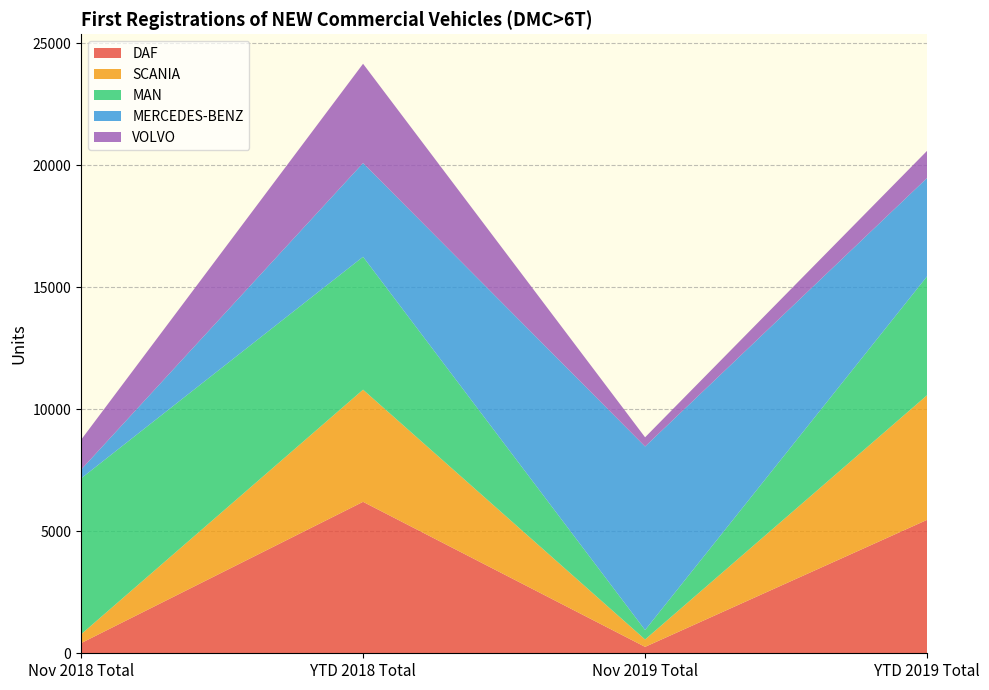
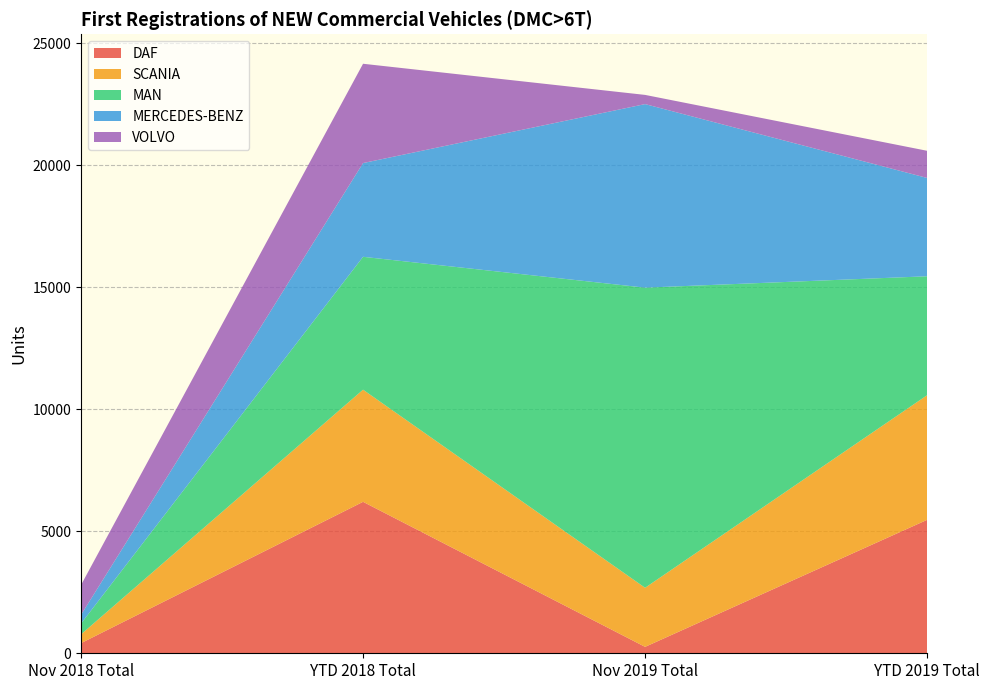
MAN, Nov 2018 Total: 6400 -> 400
SCANIA, Nov 2019 Total: 300 -> 2400
MAN, Nov 2019 Total: 400 -> 12300
